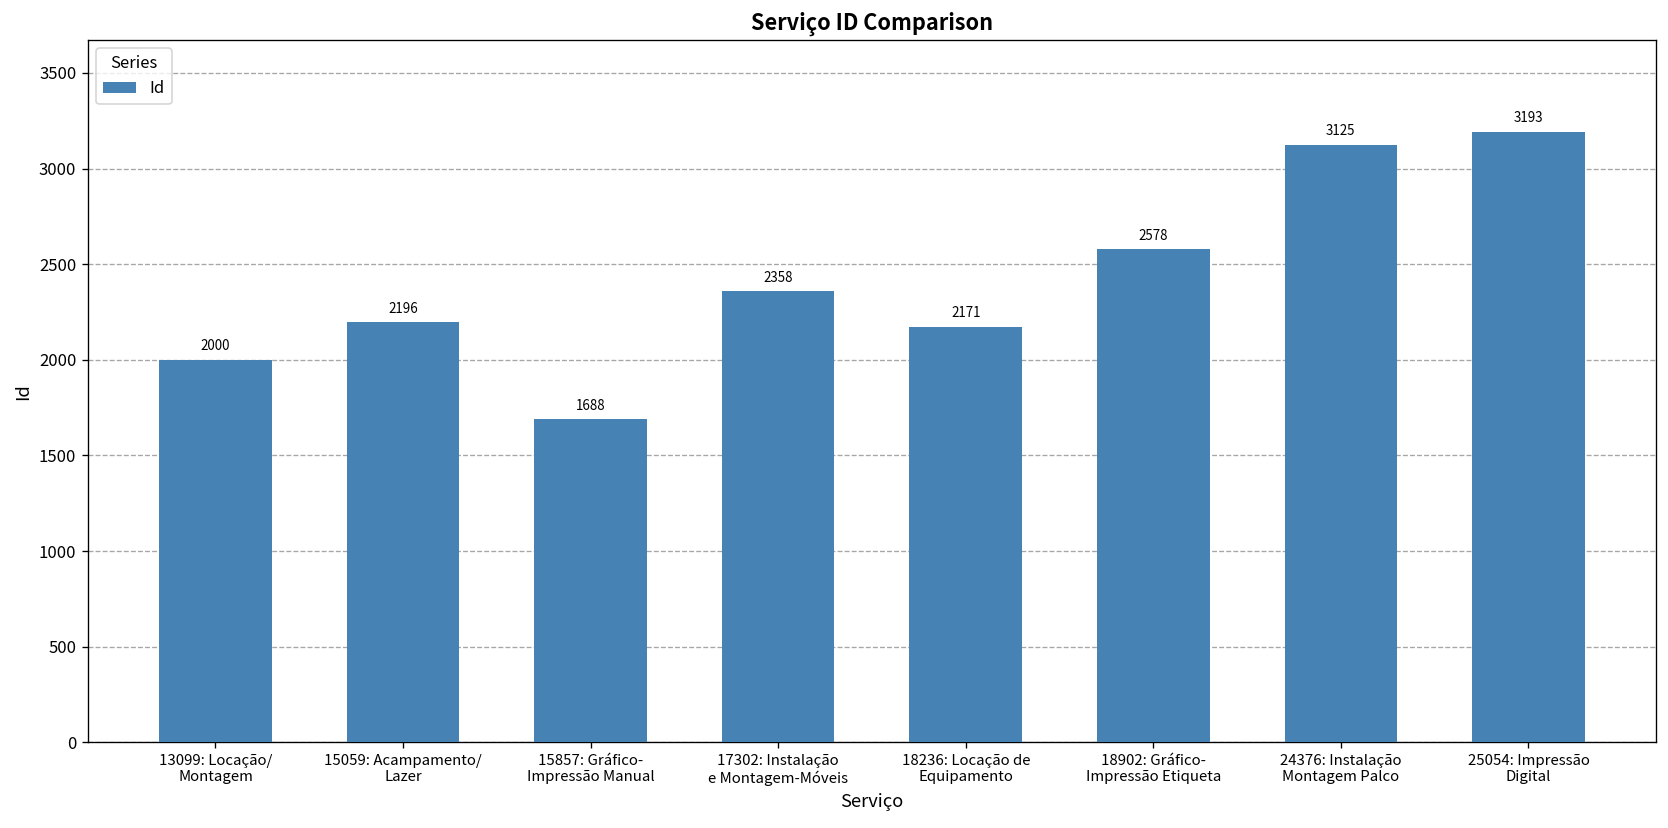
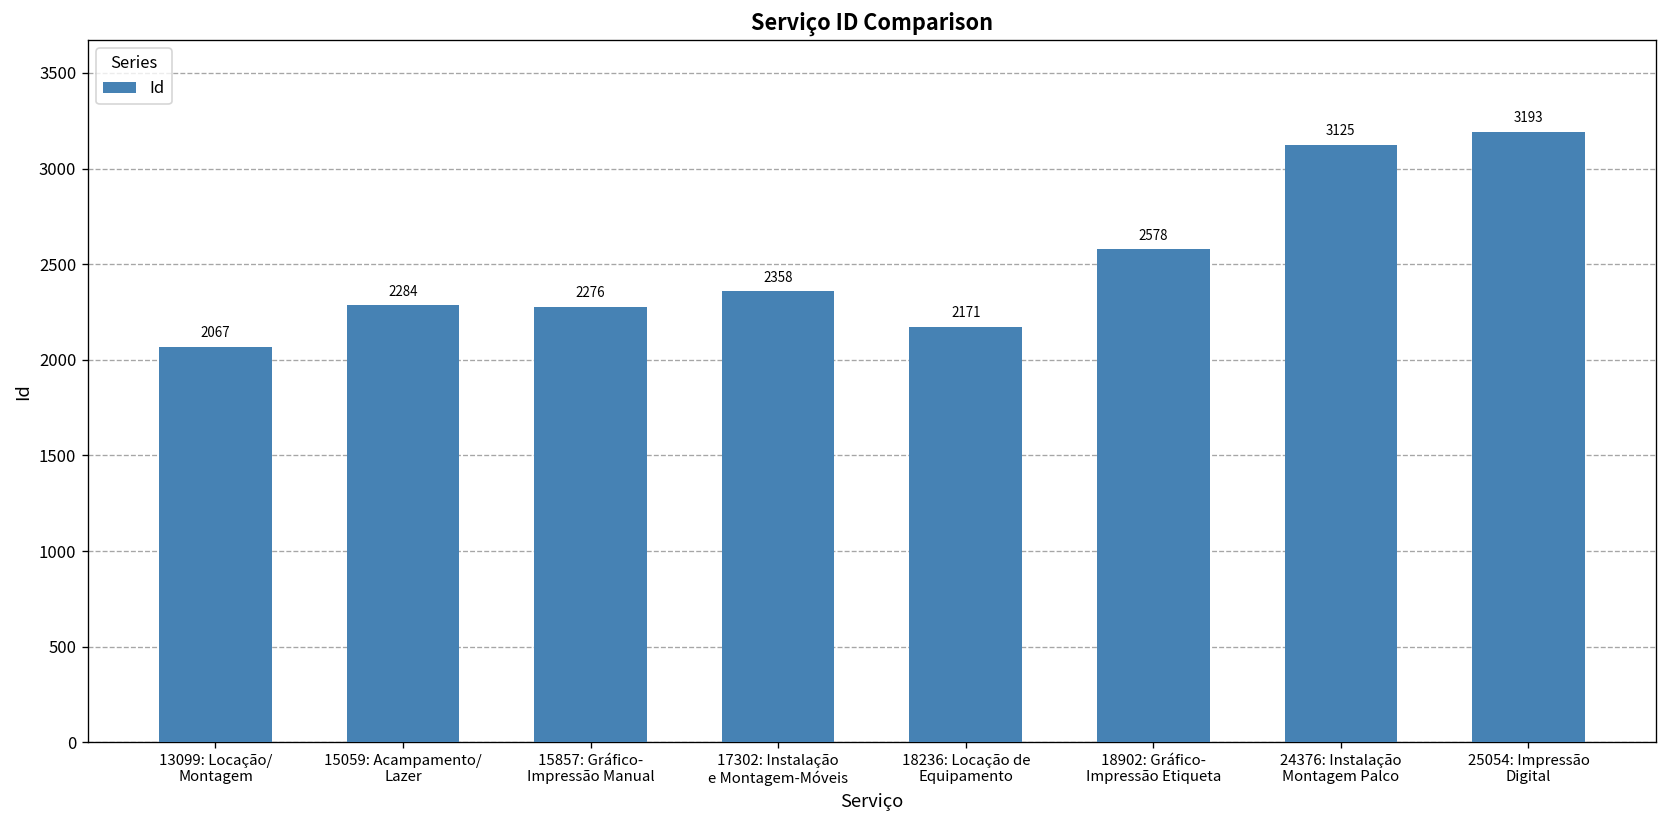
13099: Locação/ Montagem: 2000 -> 2067
15059: Acampamento/ Lazer: 2196 -> 2284
15857: Gráfico- Impressão Manual: 1688 -> 2276
